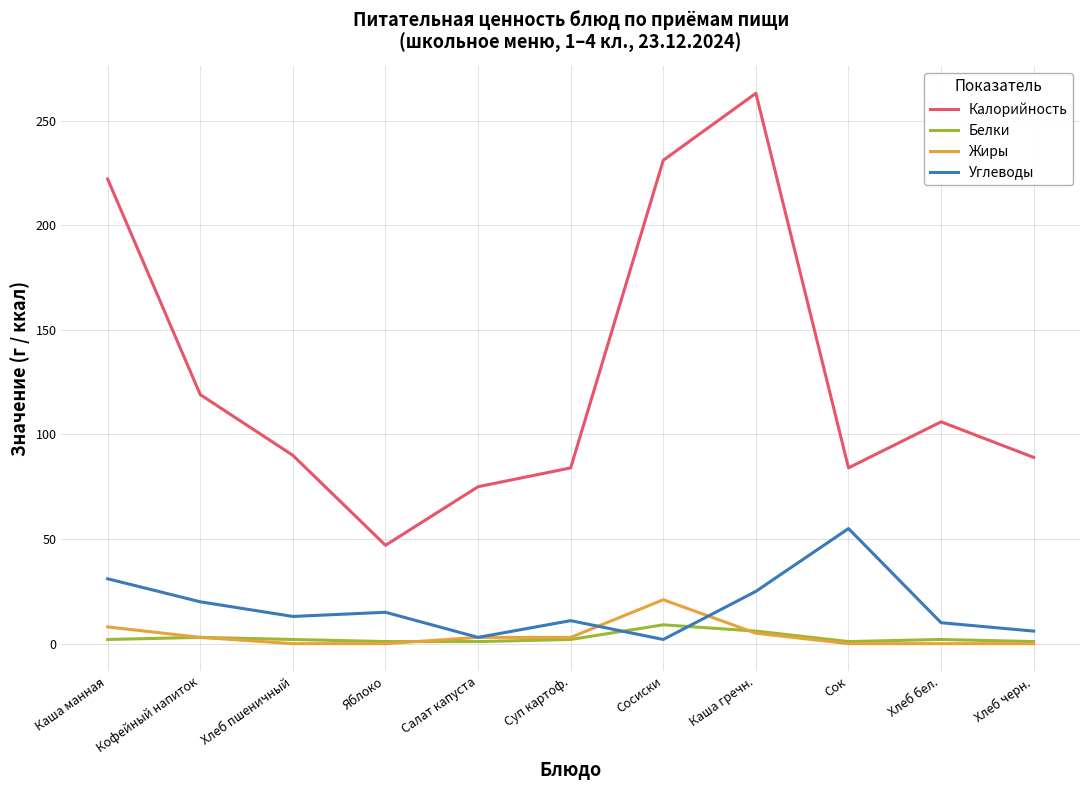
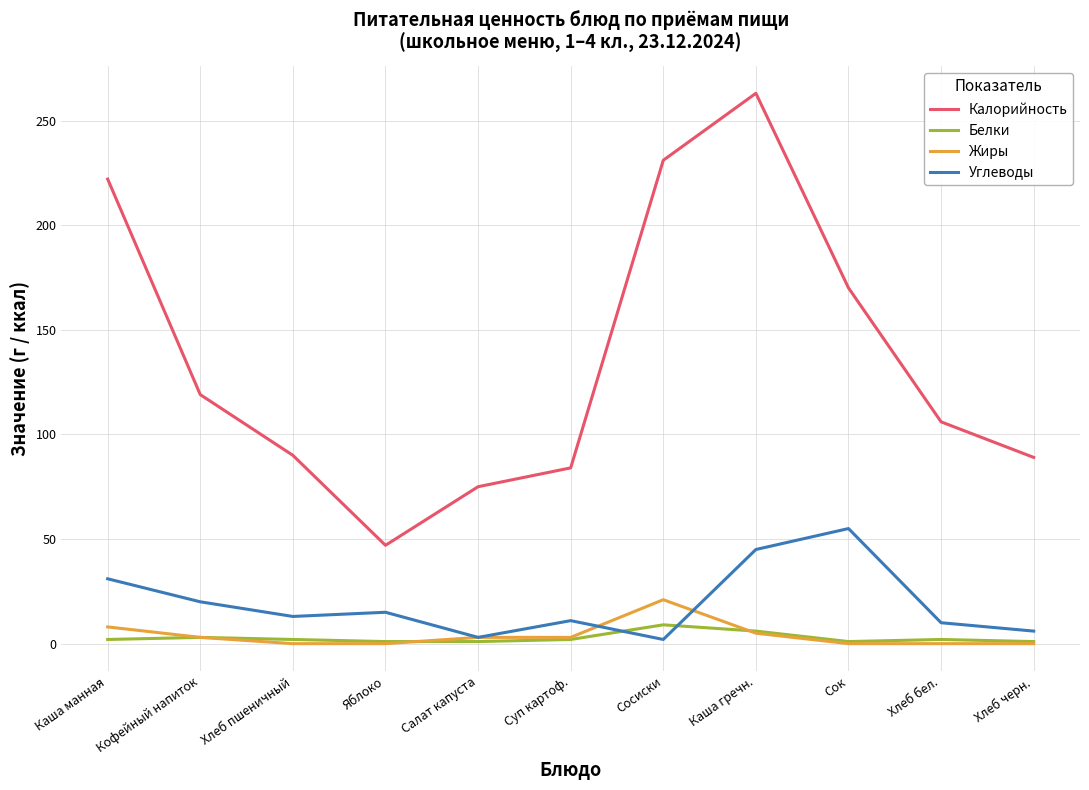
Углеводы, Каша гречн.: 25 -> 45
Калорийность, Сок: 84 -> 170
